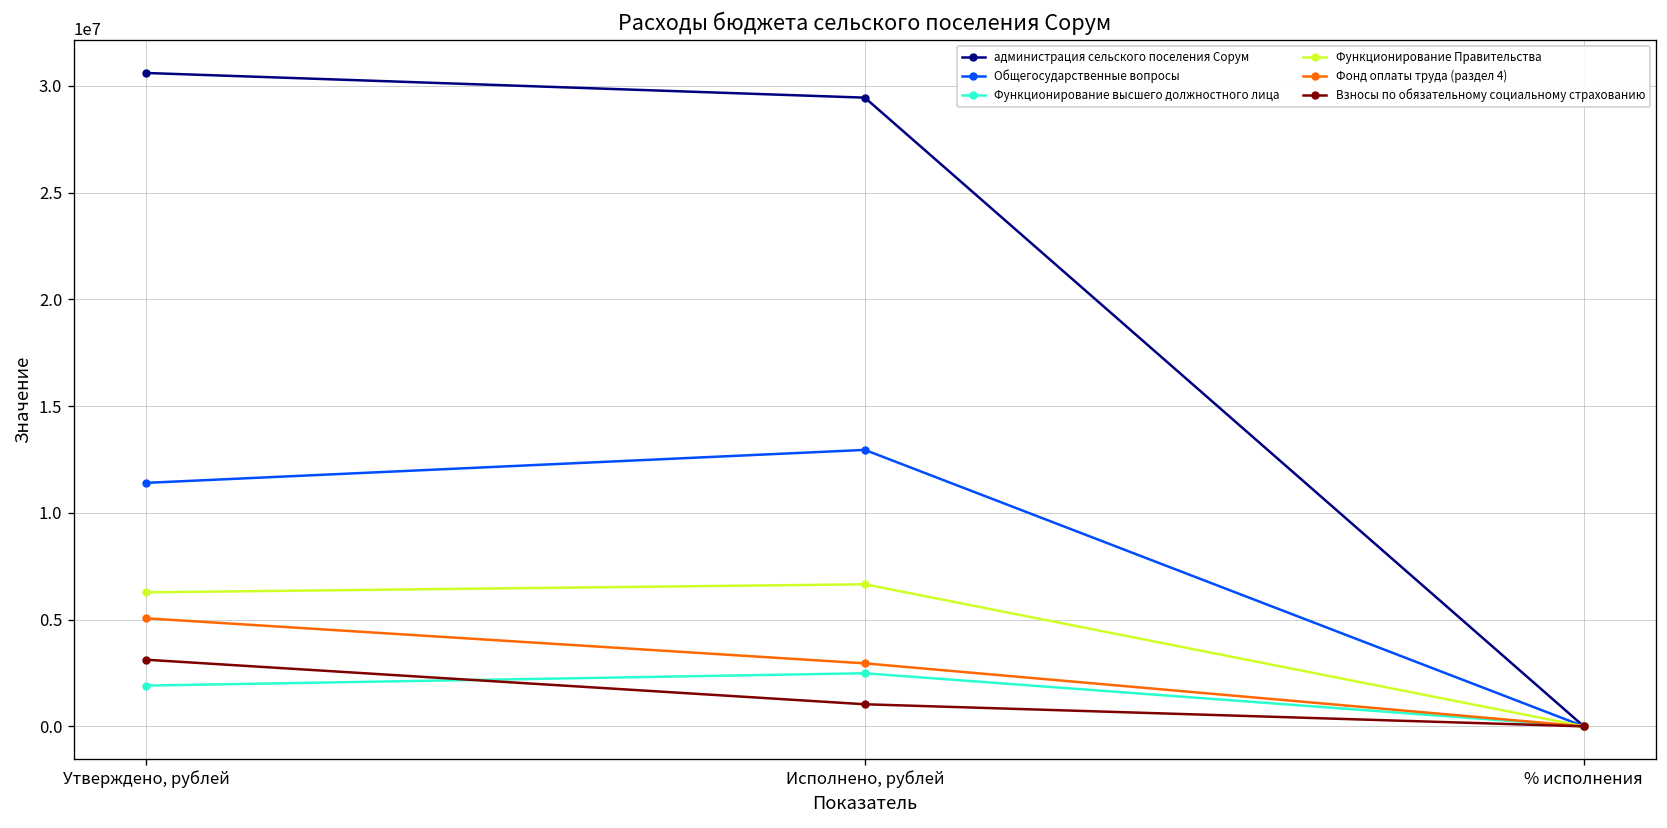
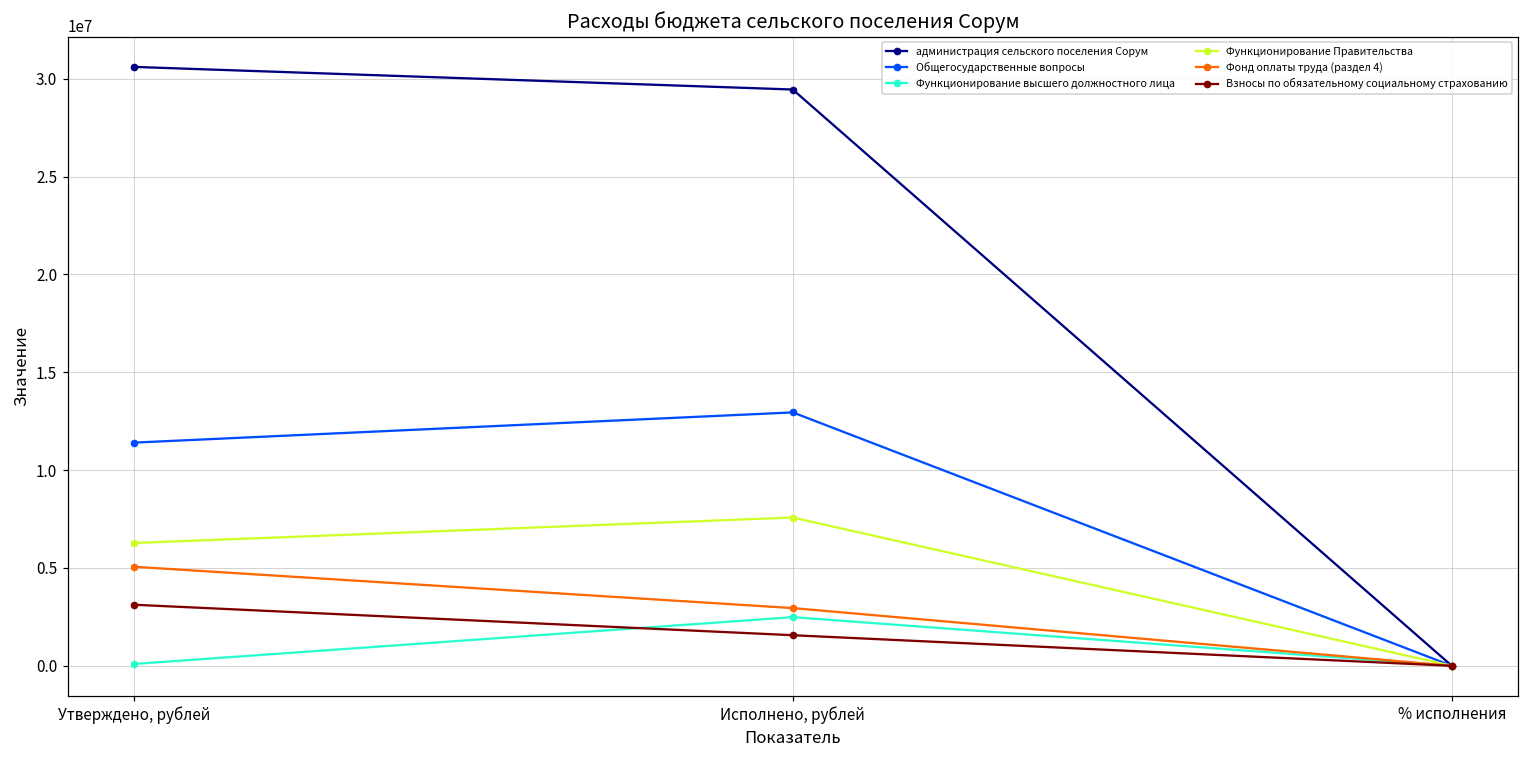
Функционирование высшего должностного лица, Утверждено, рублей: 1900000 -> 100000
Функционирование Правительства, Исполнено, рублей: 6700000 -> 7600000
Взносы по обязательному социальному страхованию, Исполнено, рублей: 1000000 -> 1600000
